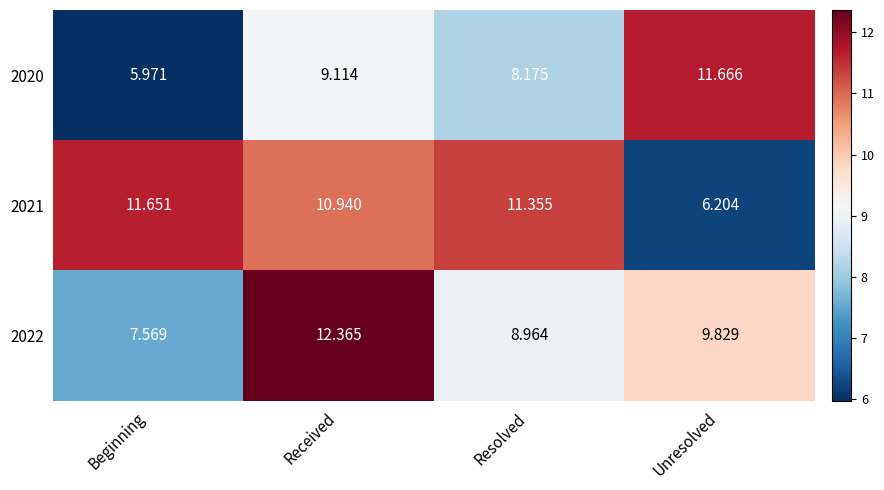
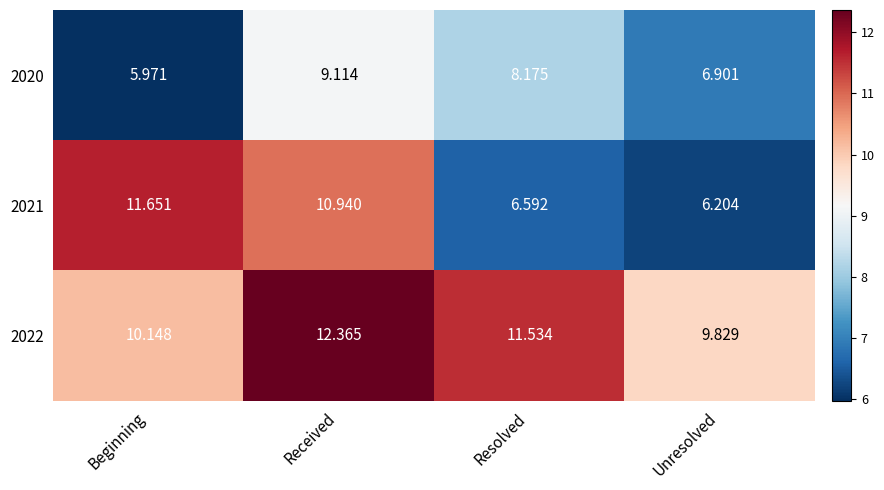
2020, Unresolved: 11.666 -> 6.901
2021, Resolved: 11.355 -> 6.592
2022, Beginning: 7.569 -> 10.148
2022, Resolved: 8.964 -> 11.534
